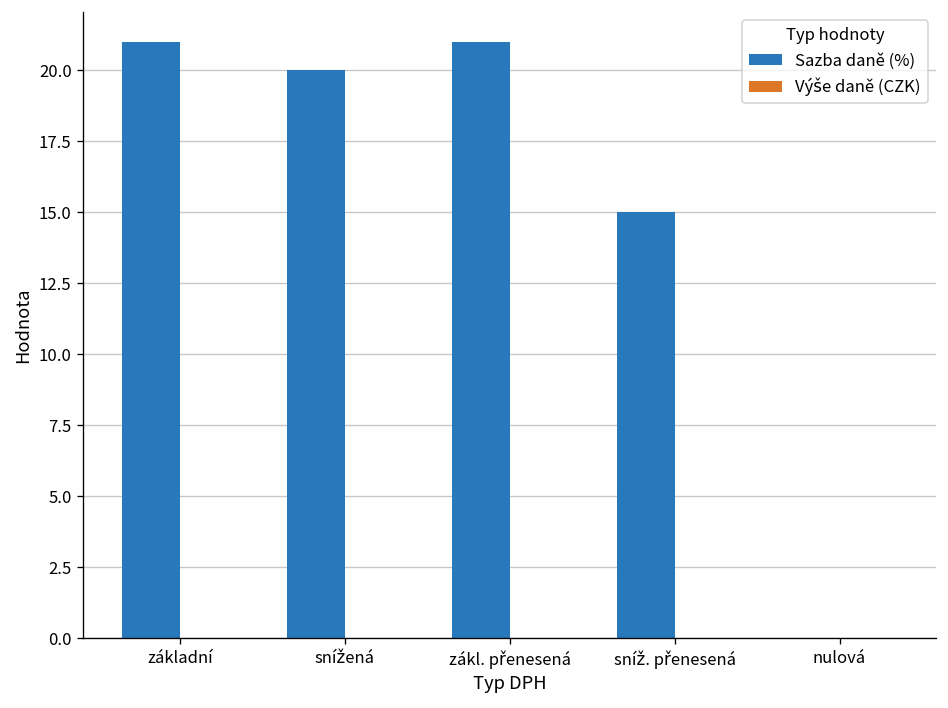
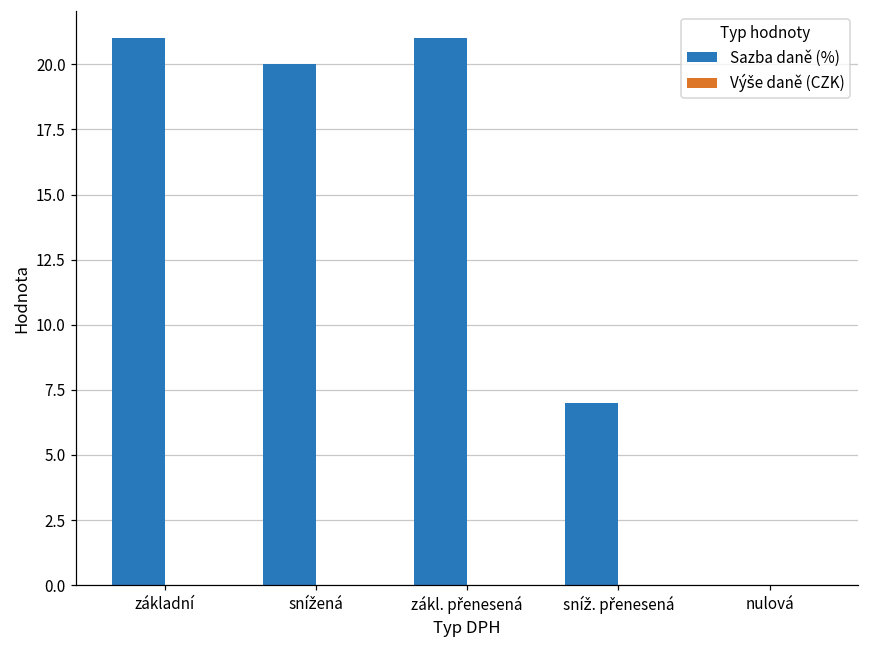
Sazba daně (%), sníž. přenesená: 15.0 -> 7.0
